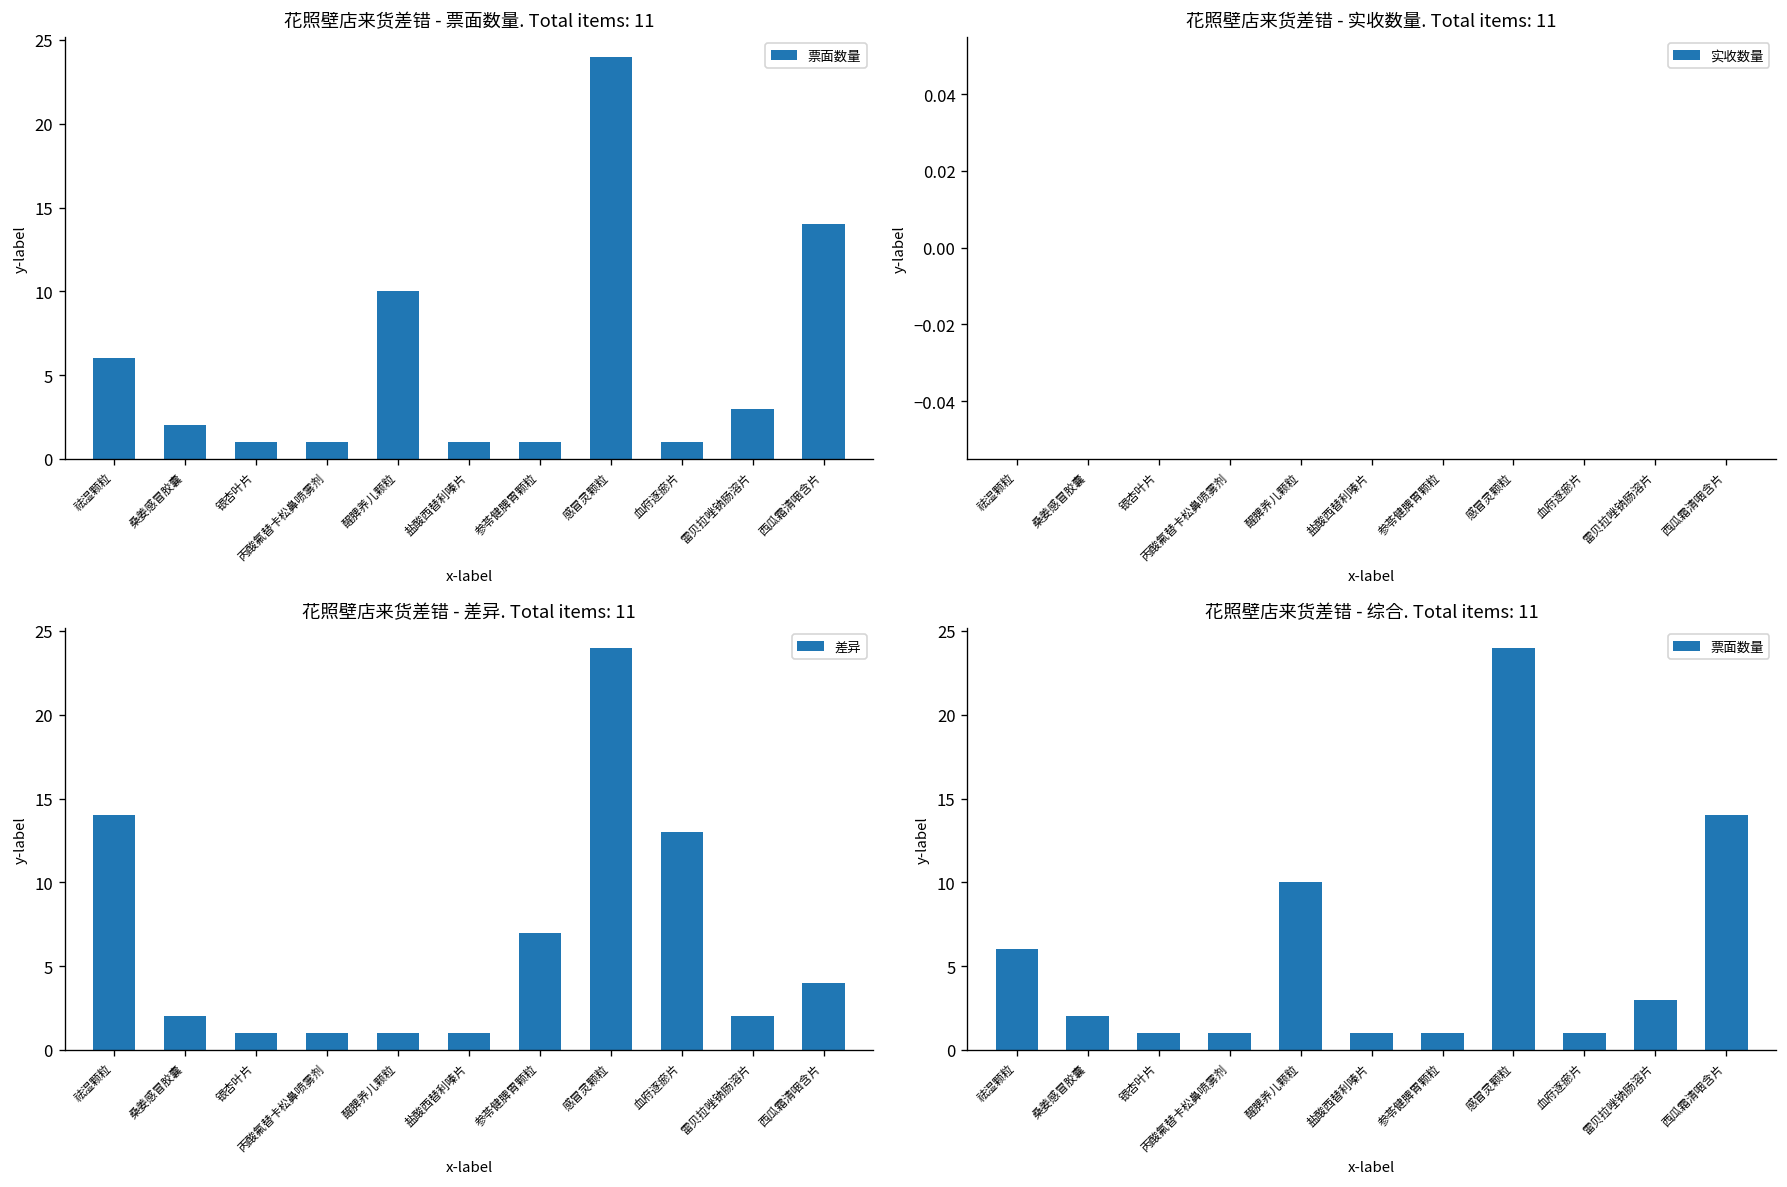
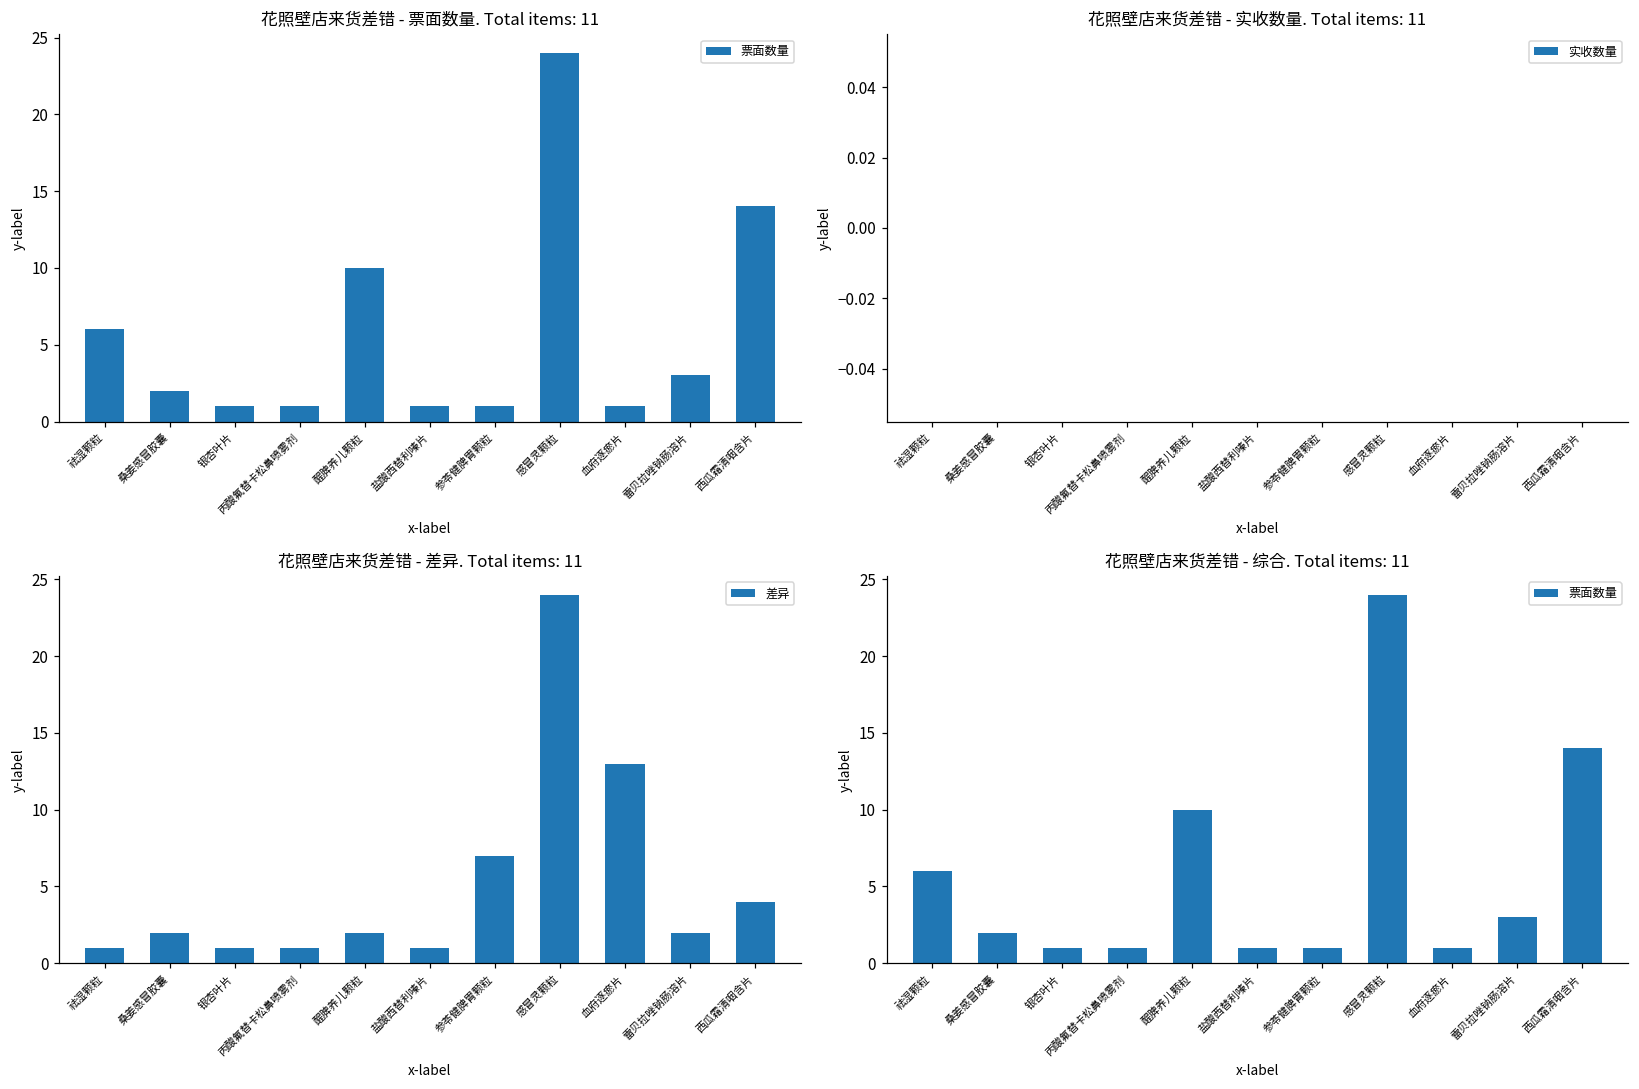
花照壁店来货差错 - 差异. Total items: 11, 祛湿颗粒: 14 -> 1
花照壁店来货差错 - 差异. Total items: 11, 醒脾养儿颗粒: 1 -> 2
